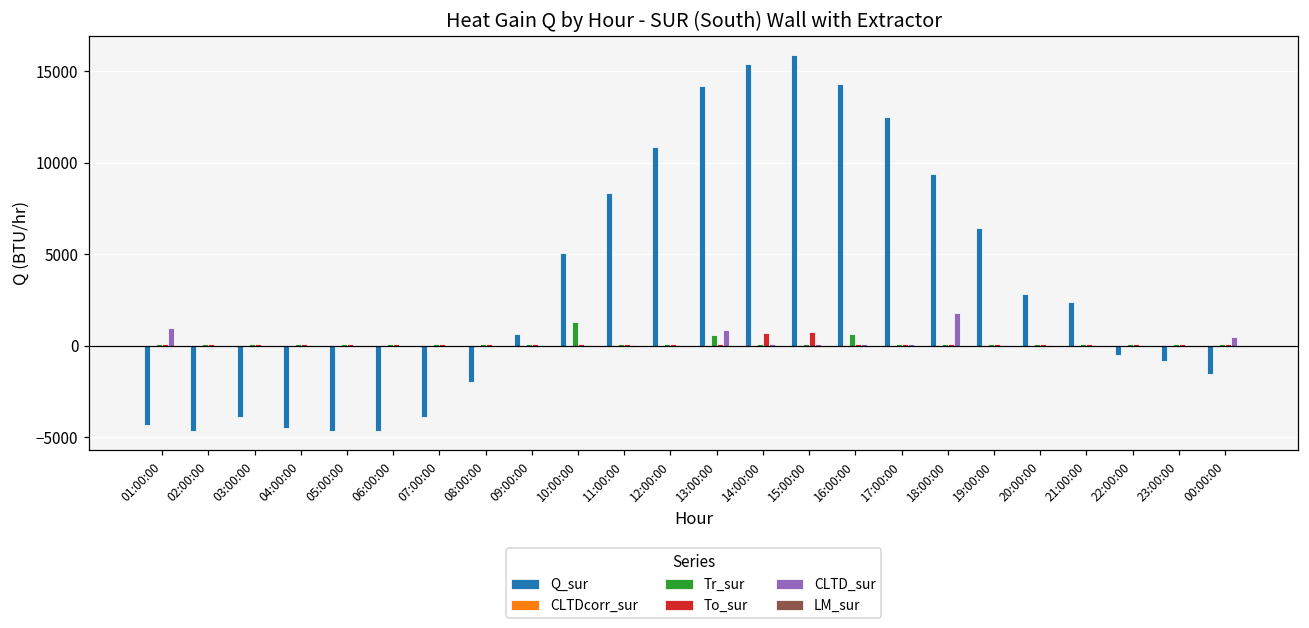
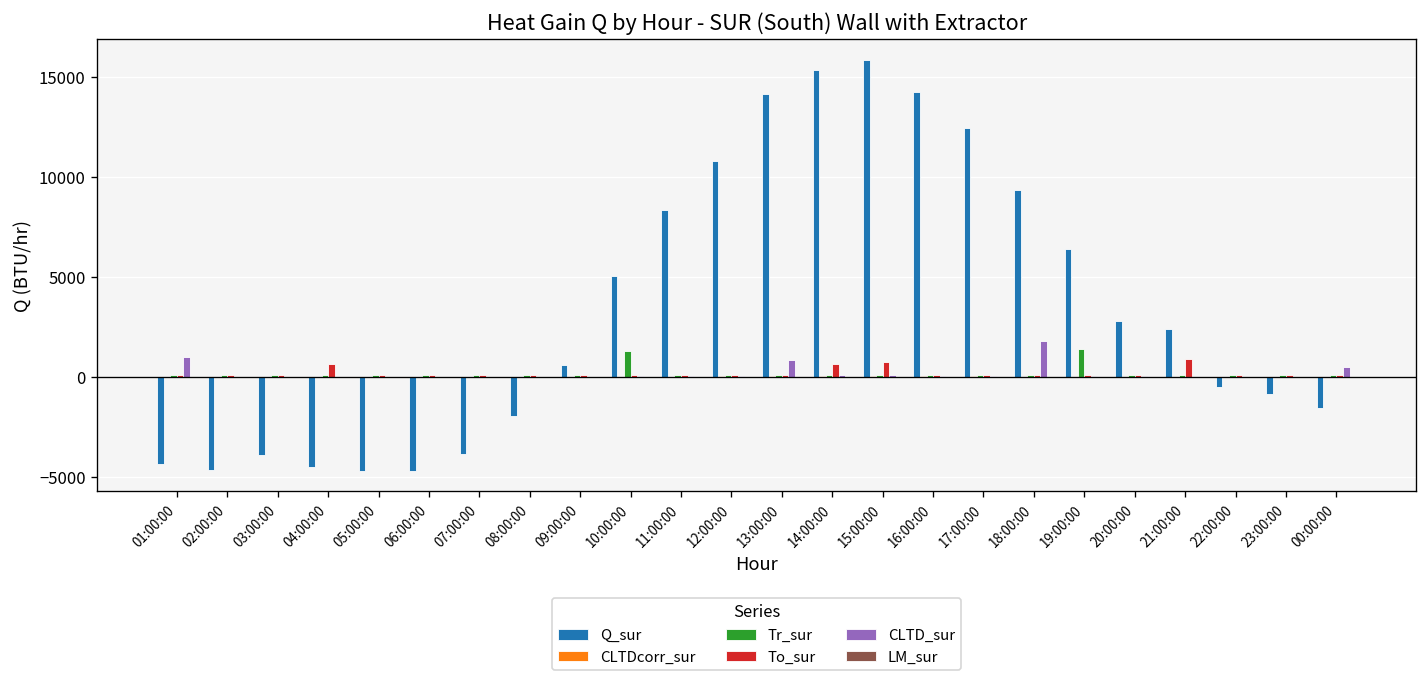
To_sur, 04:00:00: 100 -> 700
Tr_sur, 13:00:00: 600 -> 100
Tr_sur, 16:00:00: 700 -> 100
Tr_sur, 19:00:00: 100 -> 1400
To_sur, 21:00:00: 100 -> 900
